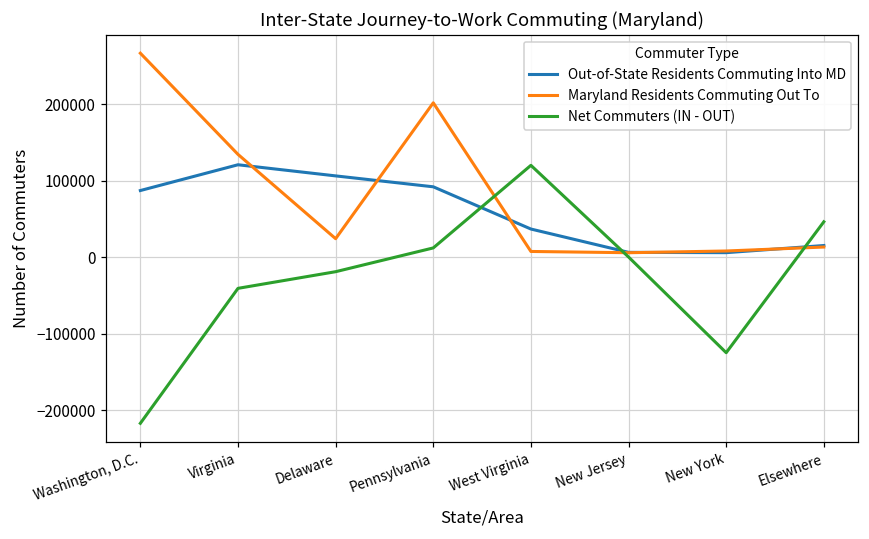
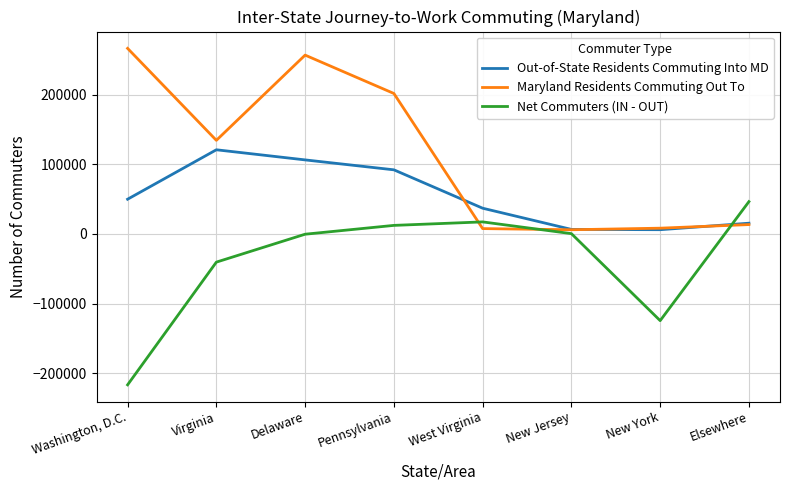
Out-of-State Residents Commuting Into MD, Washington, D.C.: 90000 -> 50000
Maryland Residents Commuting Out To, Delaware: 20000 -> 260000
Net Commuters (IN - OUT), Delaware: -20000 -> 0
Net Commuters (IN - OUT), West Virginia: 120000 -> 20000
